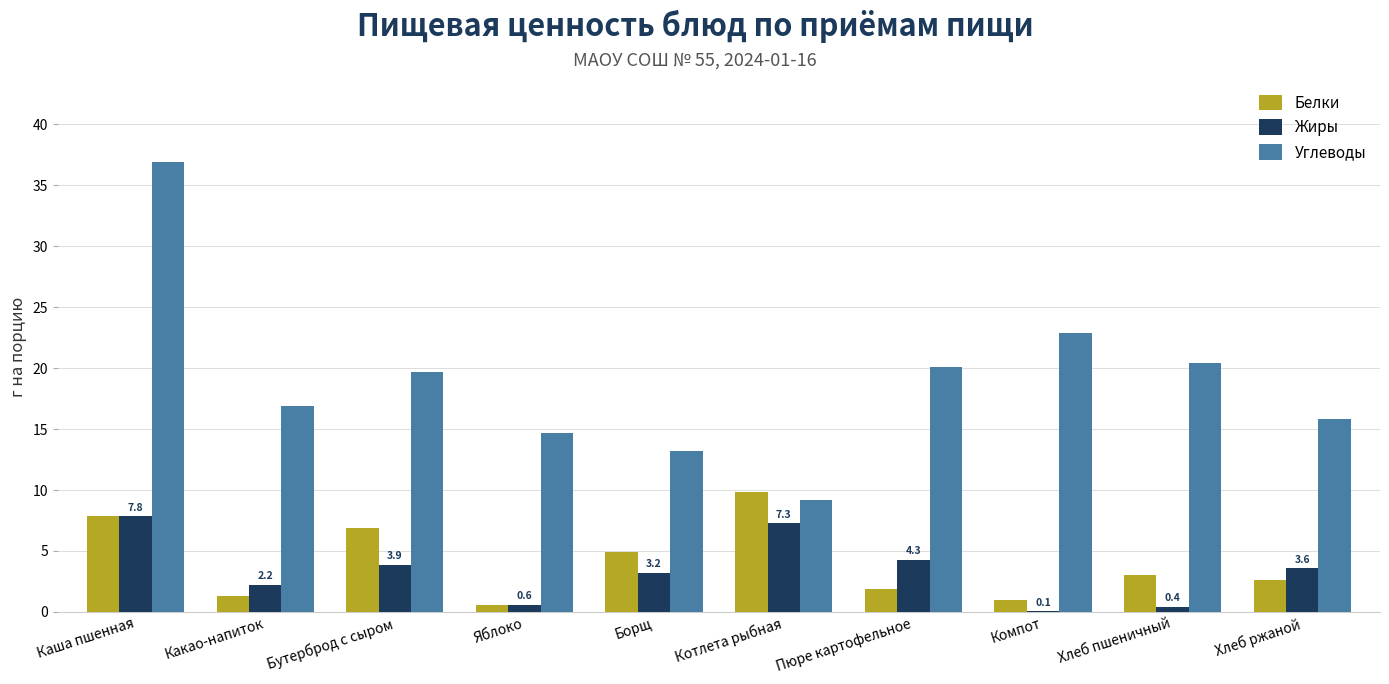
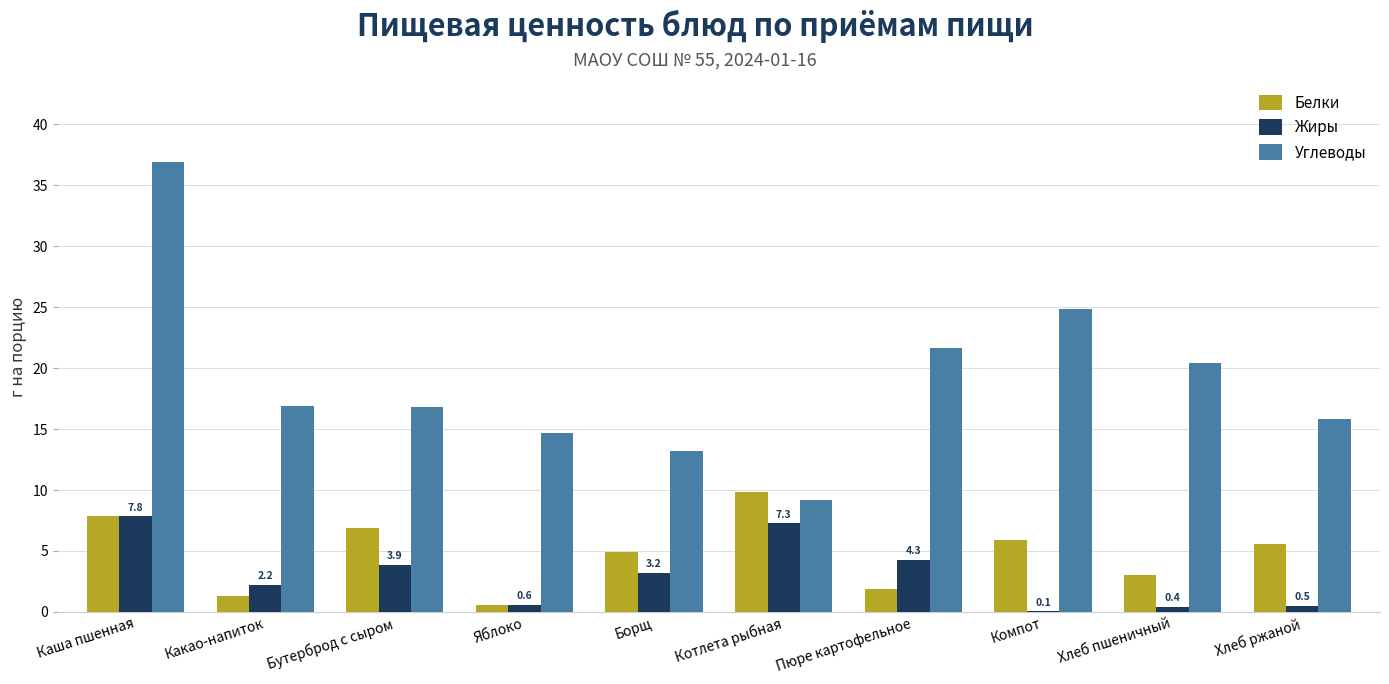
Углеводы, Бутерброд с сыром: 19.7 -> 16.8
Углеводы, Пюре картофельное: 20.1 -> 21.7
Белки, Компот: 1.0 -> 5.9
Углеводы, Компот: 22.9 -> 24.8
Белки, Хлеб ржаной: 2.6 -> 5.6
Жиры, Хлеб ржаной: 3.6 -> 0.5
